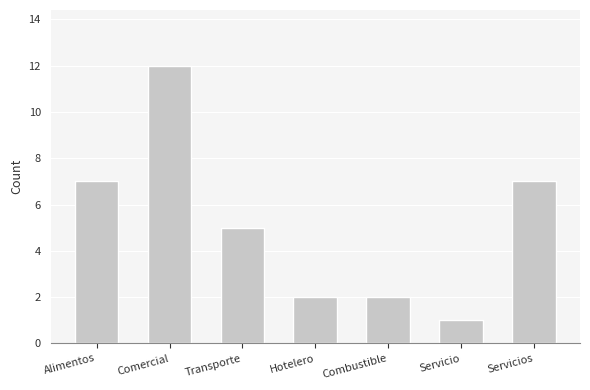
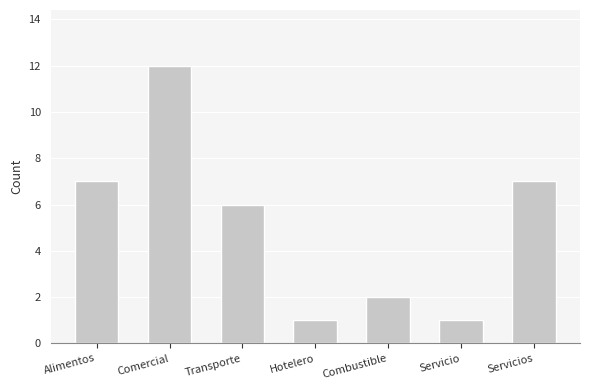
Transporte: 5 -> 6
Hotelero: 2 -> 1
